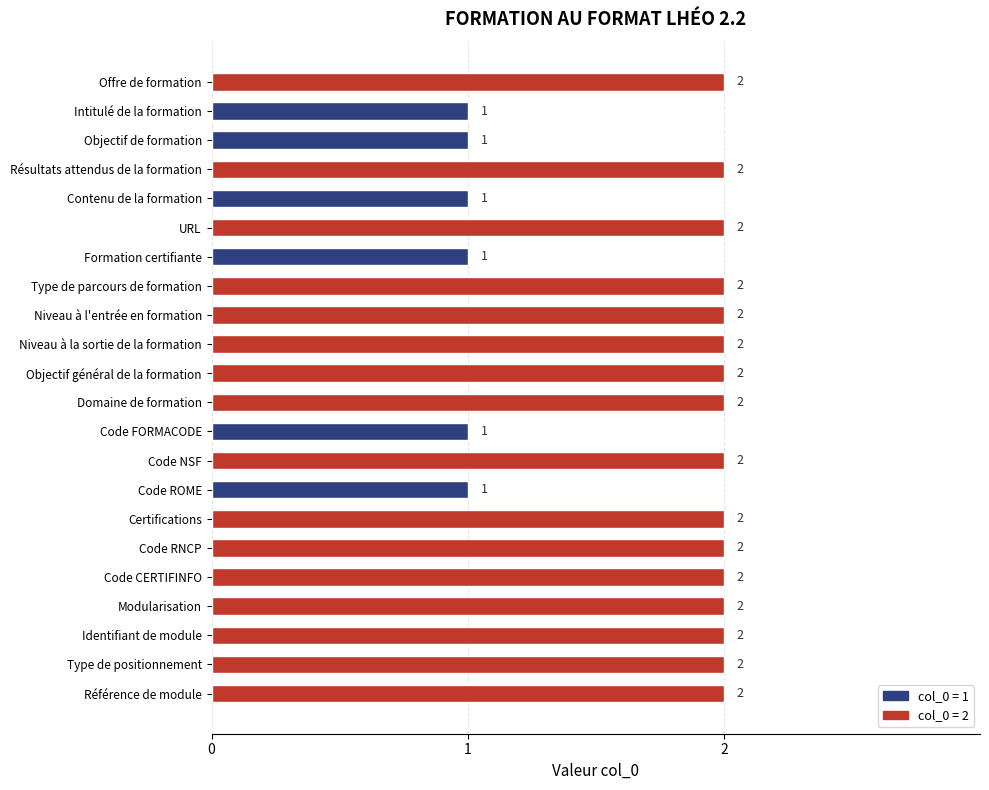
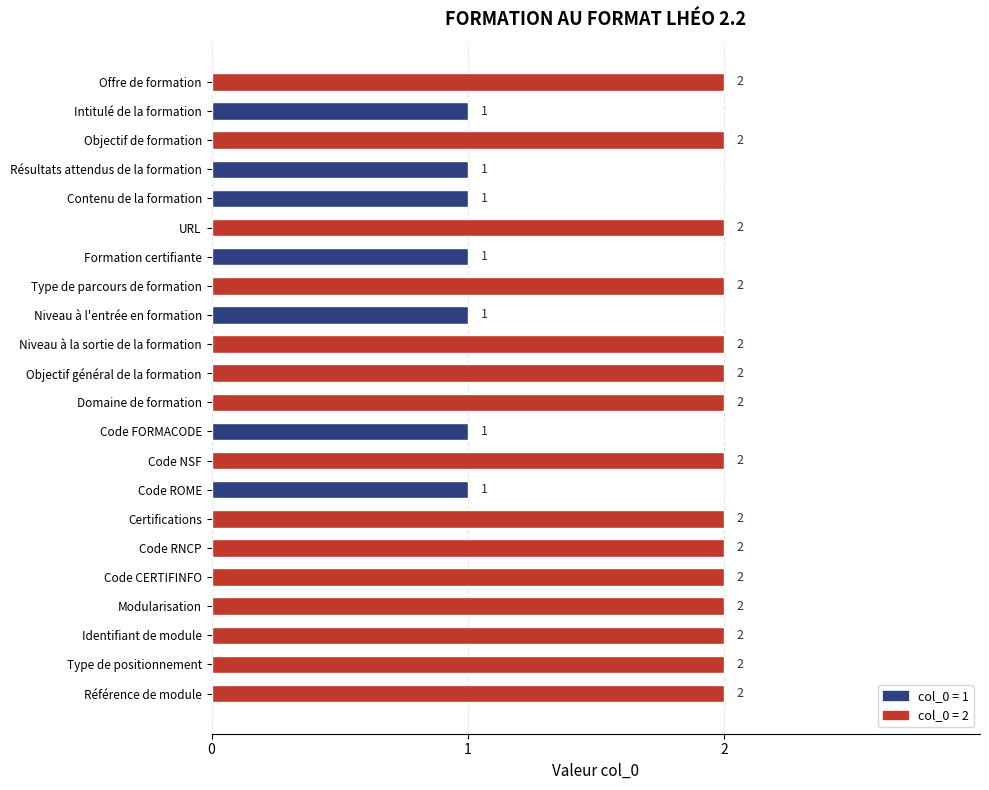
Objectif de formation: 1 -> 2
Résultats attendus de la formation: 2 -> 1
Niveau à l'entrée en formation: 2 -> 1
